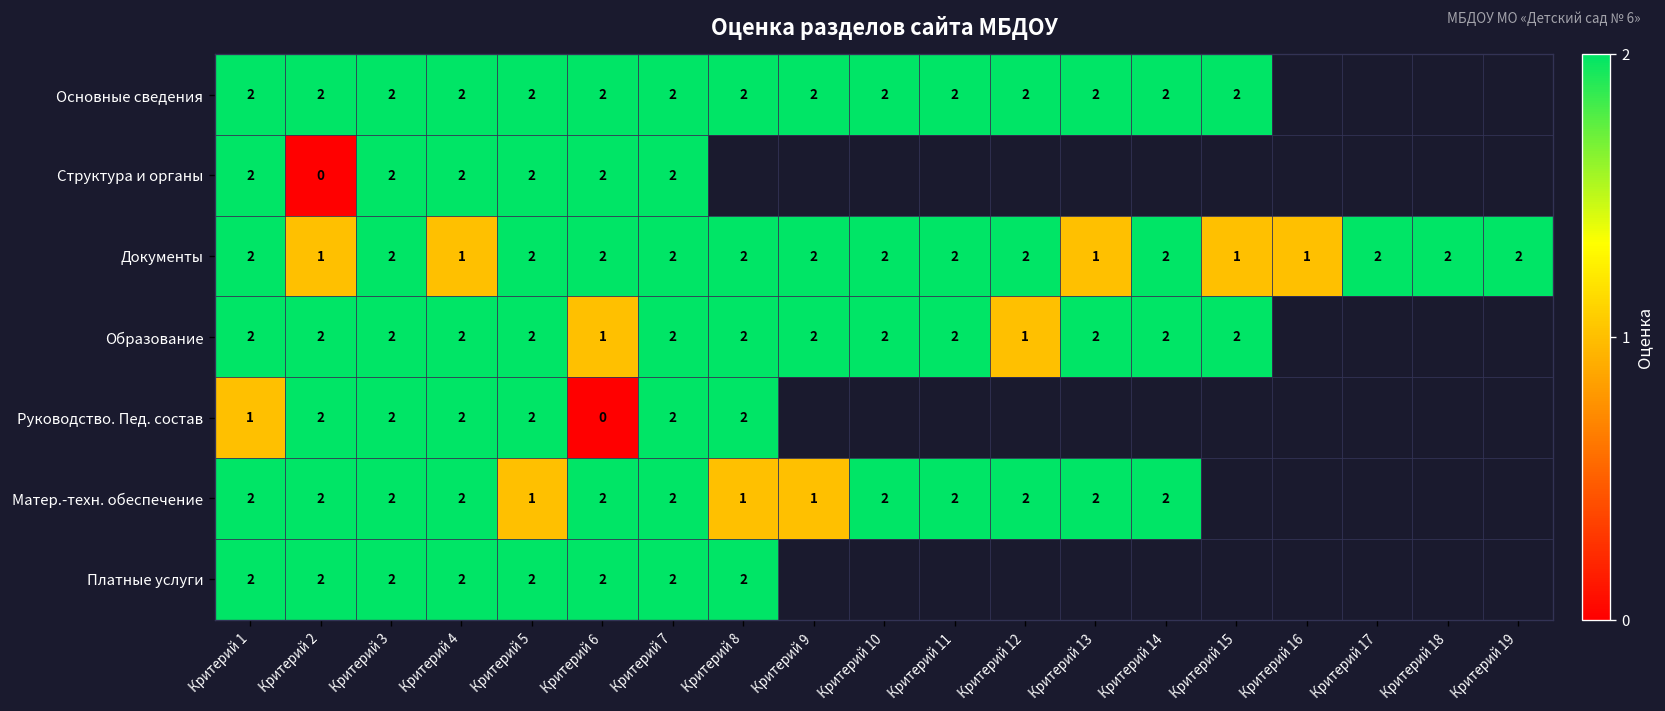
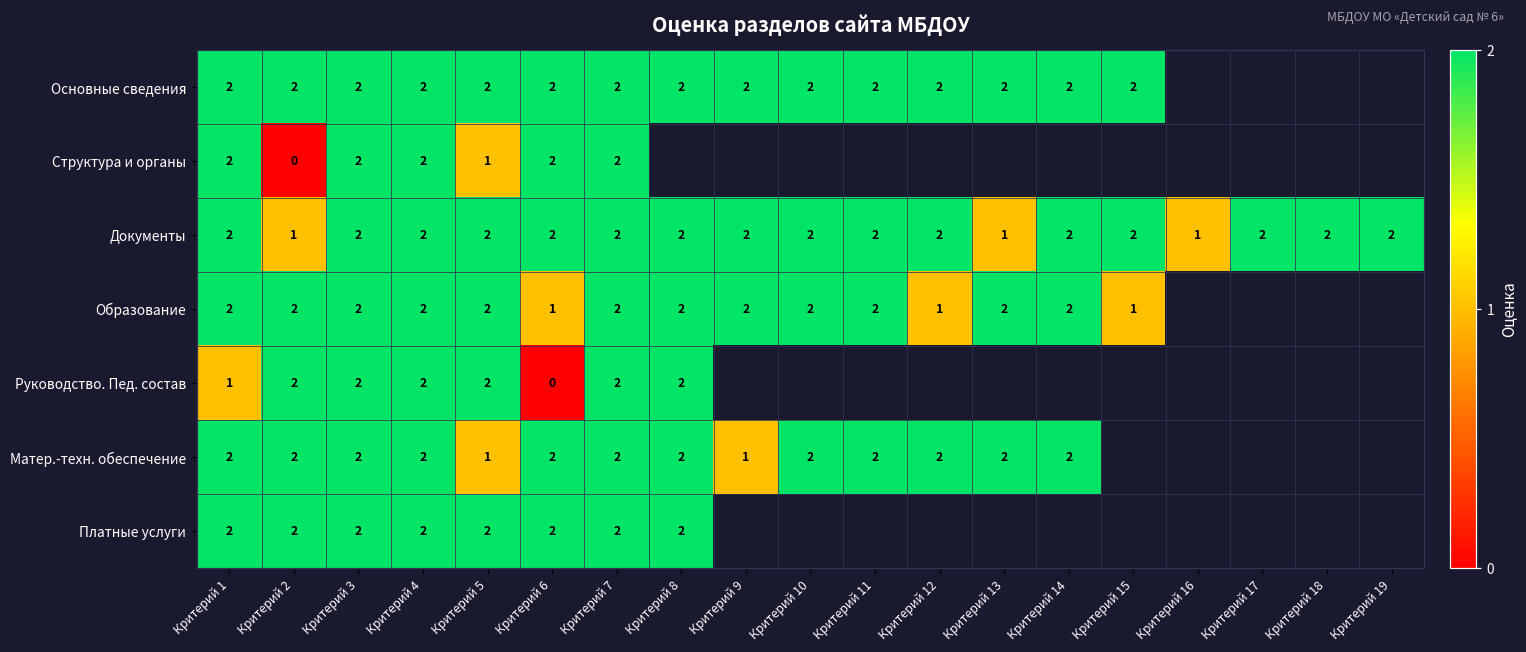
Структура и органы, Критерий 5: 2 -> 1
Документы, Критерий 4: 1 -> 2
Документы, Критерий 15: 1 -> 2
Образование, Критерий 15: 2 -> 1
Матер.-техн. обеспечение, Критерий 8: 1 -> 2
